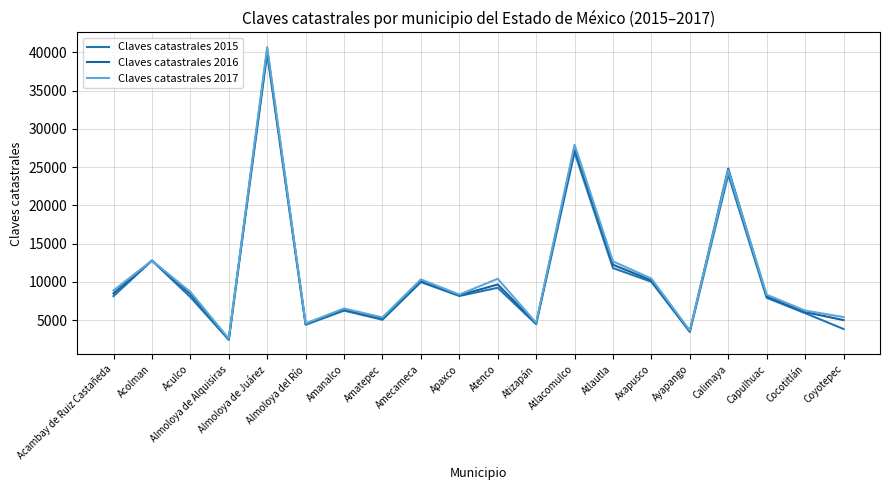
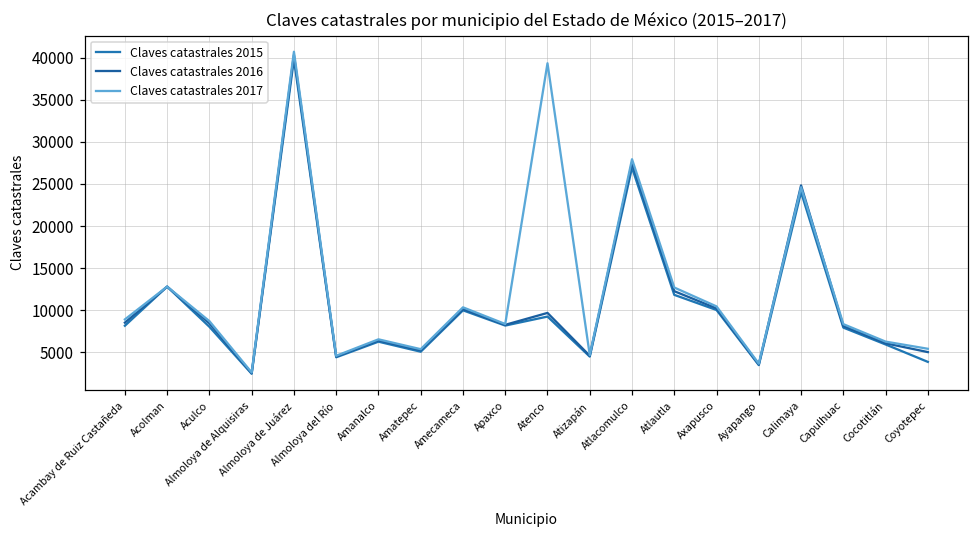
Claves catastrales 2017, Atenco: 10000 -> 39000
